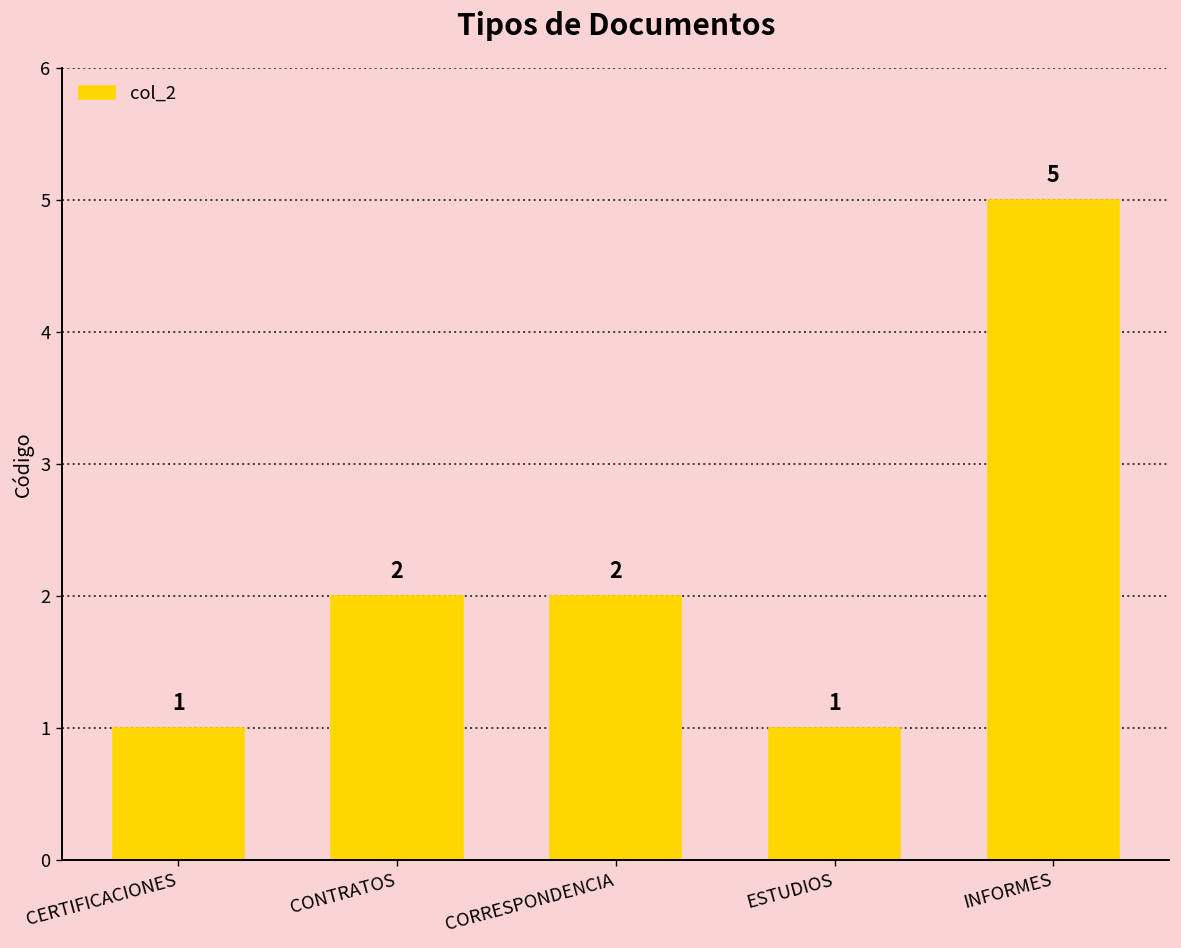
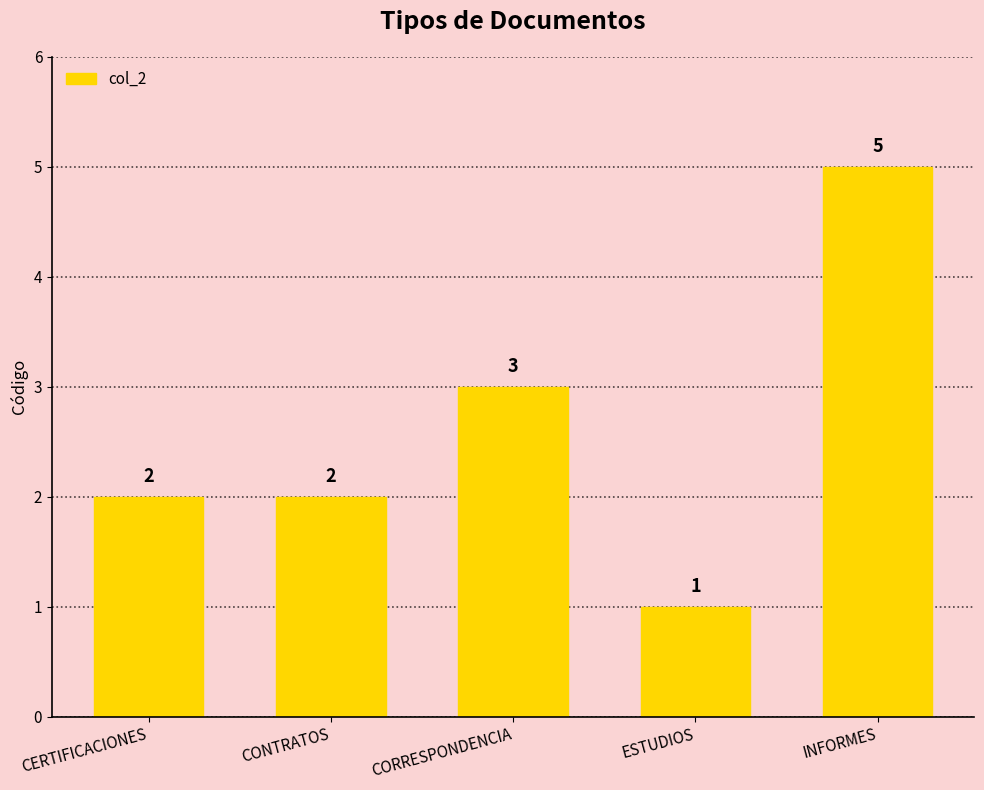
CERTIFICACIONES: 1 -> 2
CORRESPONDENCIA: 2 -> 3
